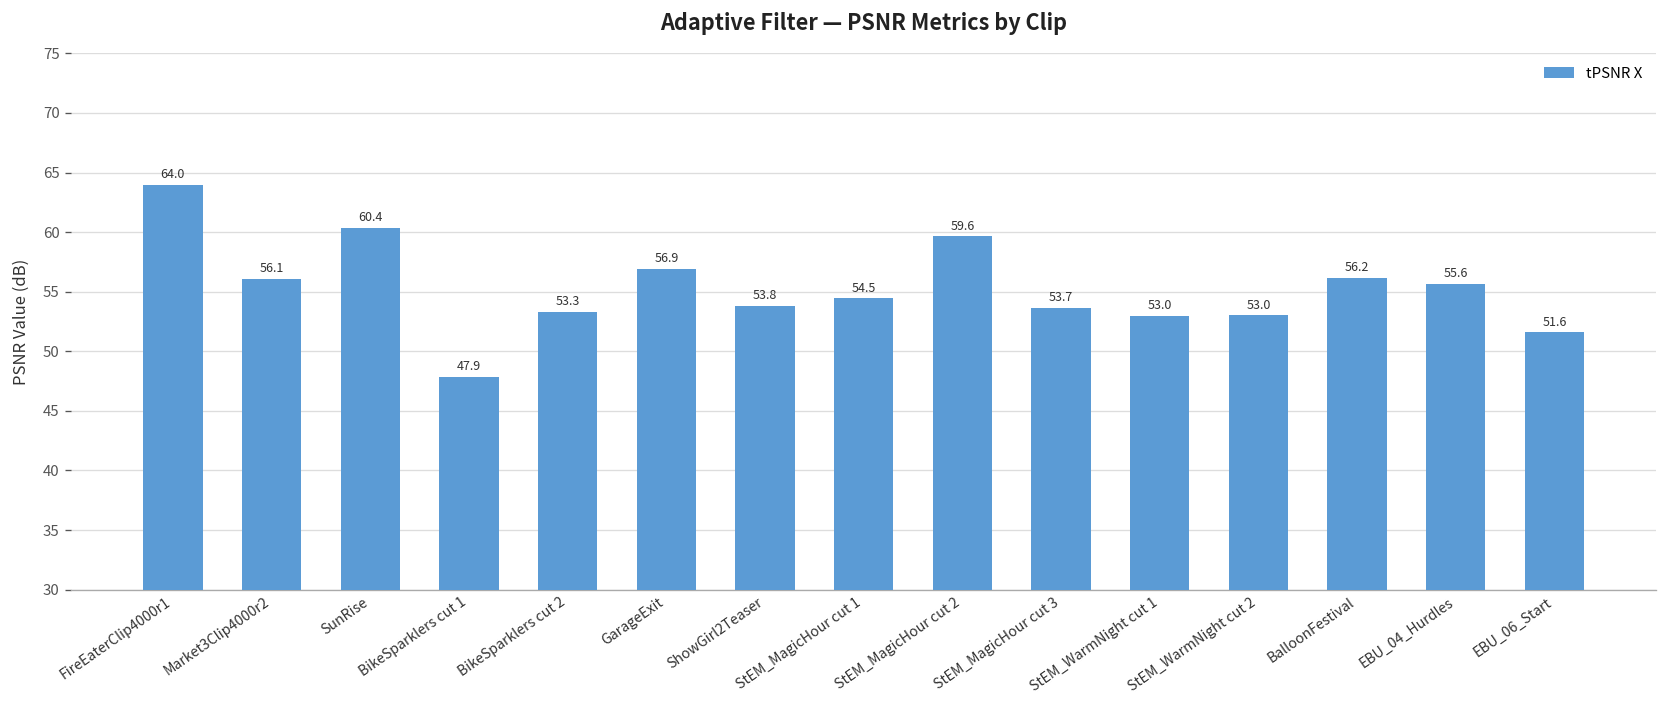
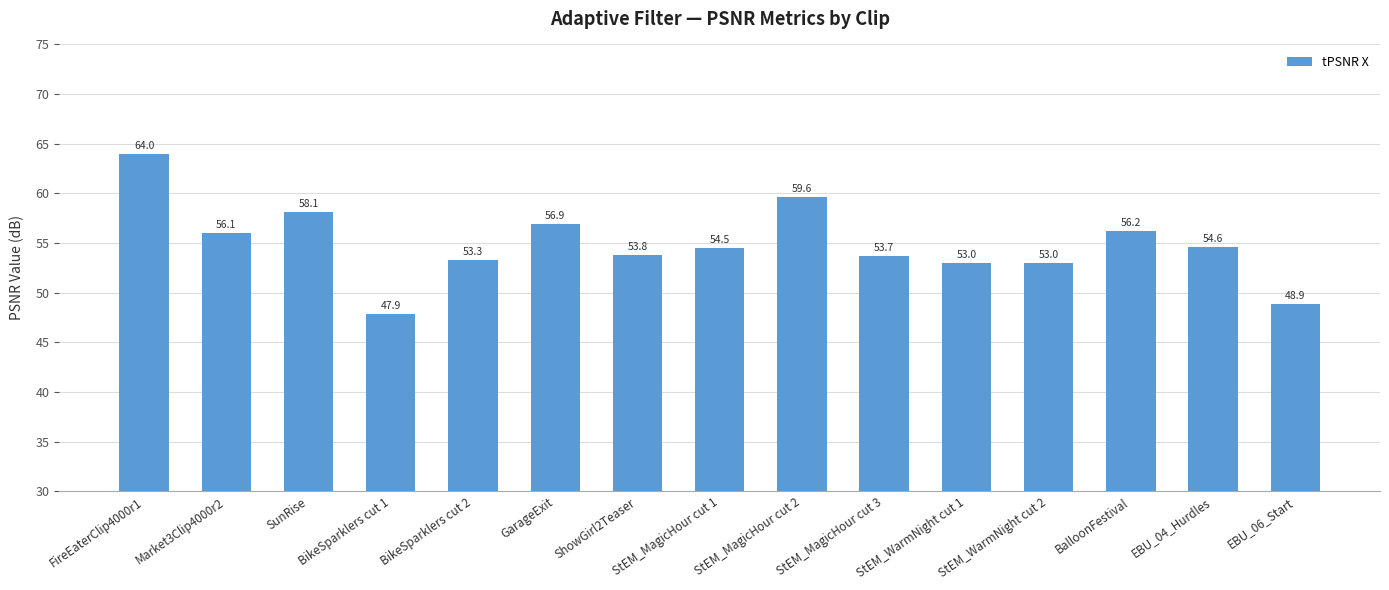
SunRise: 60.4 -> 58.1
EBU_04_Hurdles: 55.6 -> 54.6
EBU_06_Start: 51.6 -> 48.9
